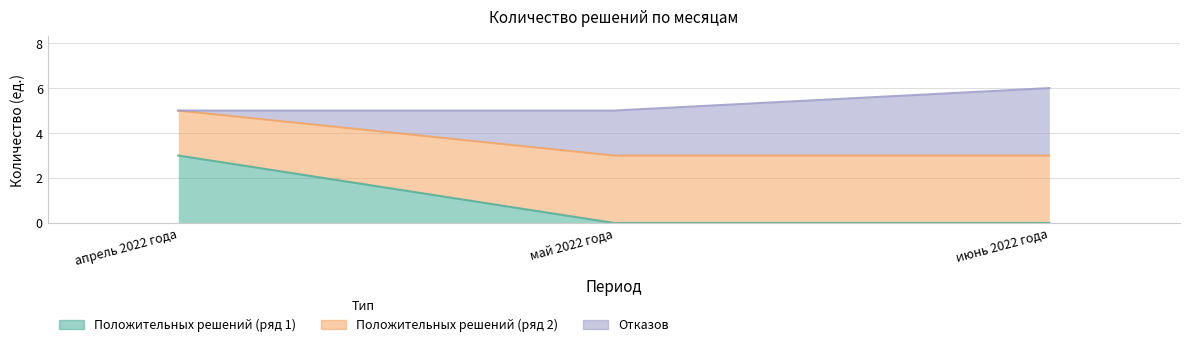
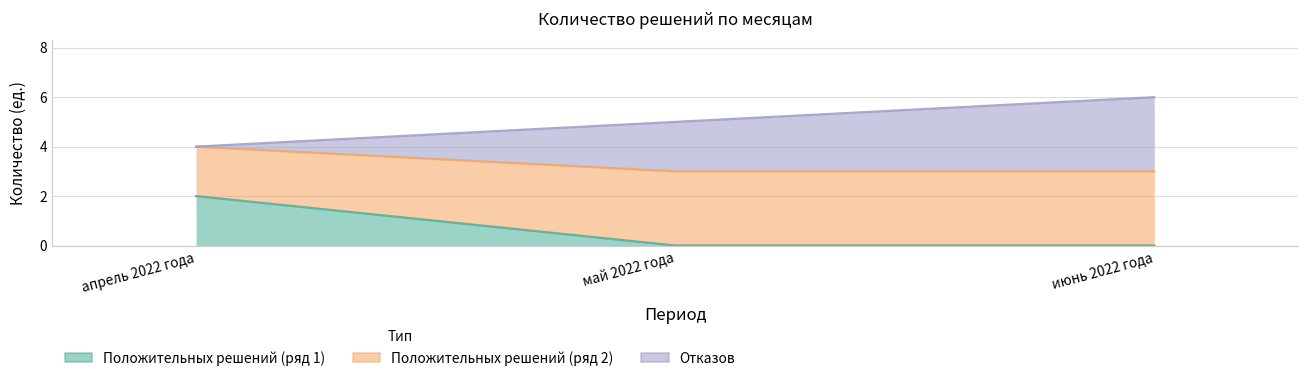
Положительных решений (ряд 1), апрель 2022 года: 3 -> 2
